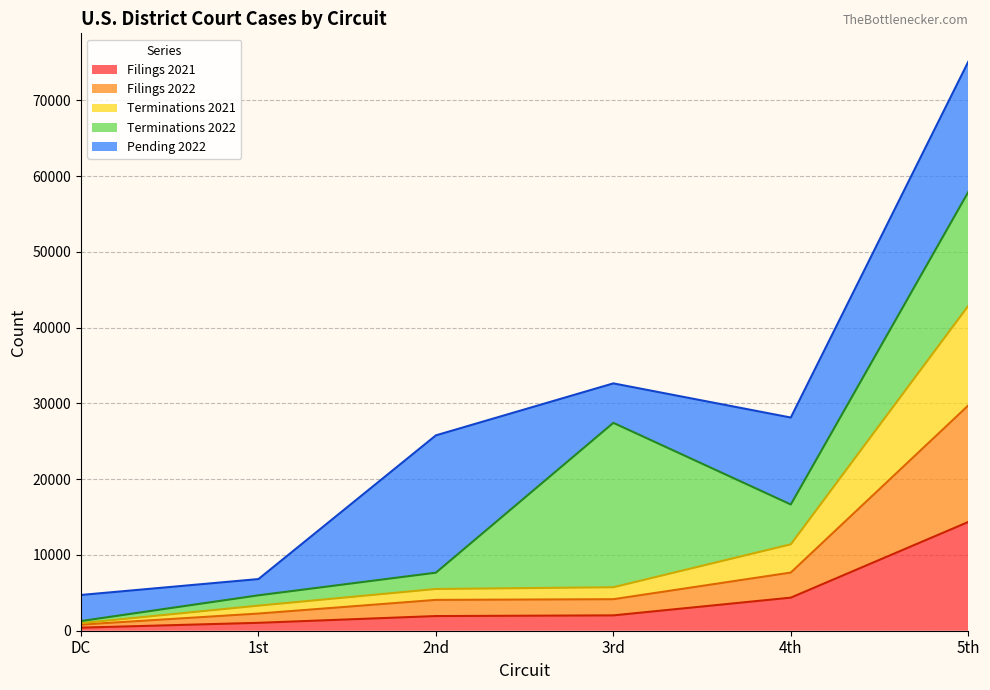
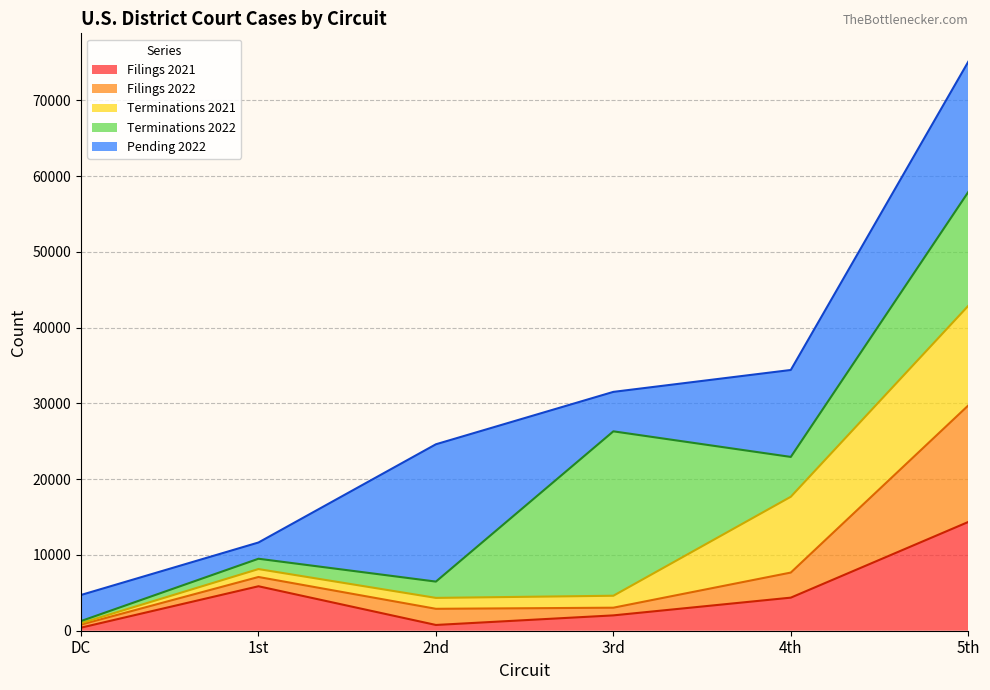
Filings 2021, 1st: 1000 -> 6000
Filings 2021, 2nd: 2000 -> 1000
Filings 2022, 3rd: 2000 -> 1000
Terminations 2021, 4th: 4000 -> 10000
